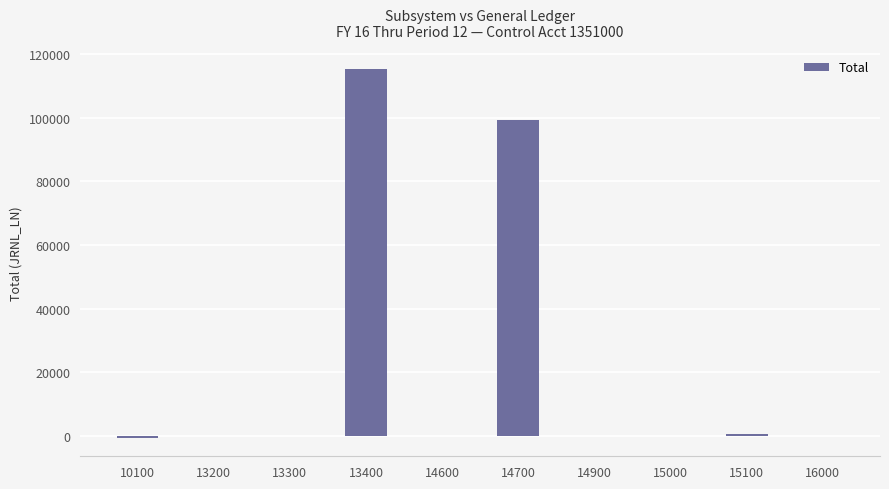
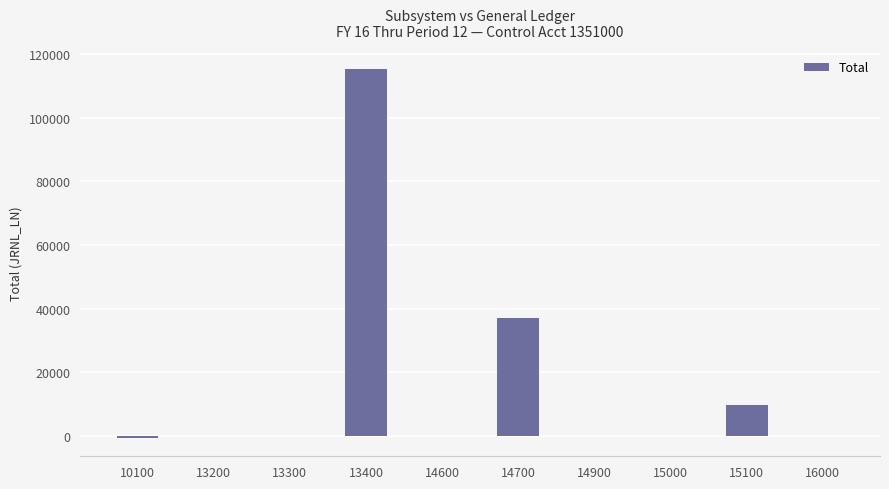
14700: 99000 -> 37000
15100: 1000 -> 10000
